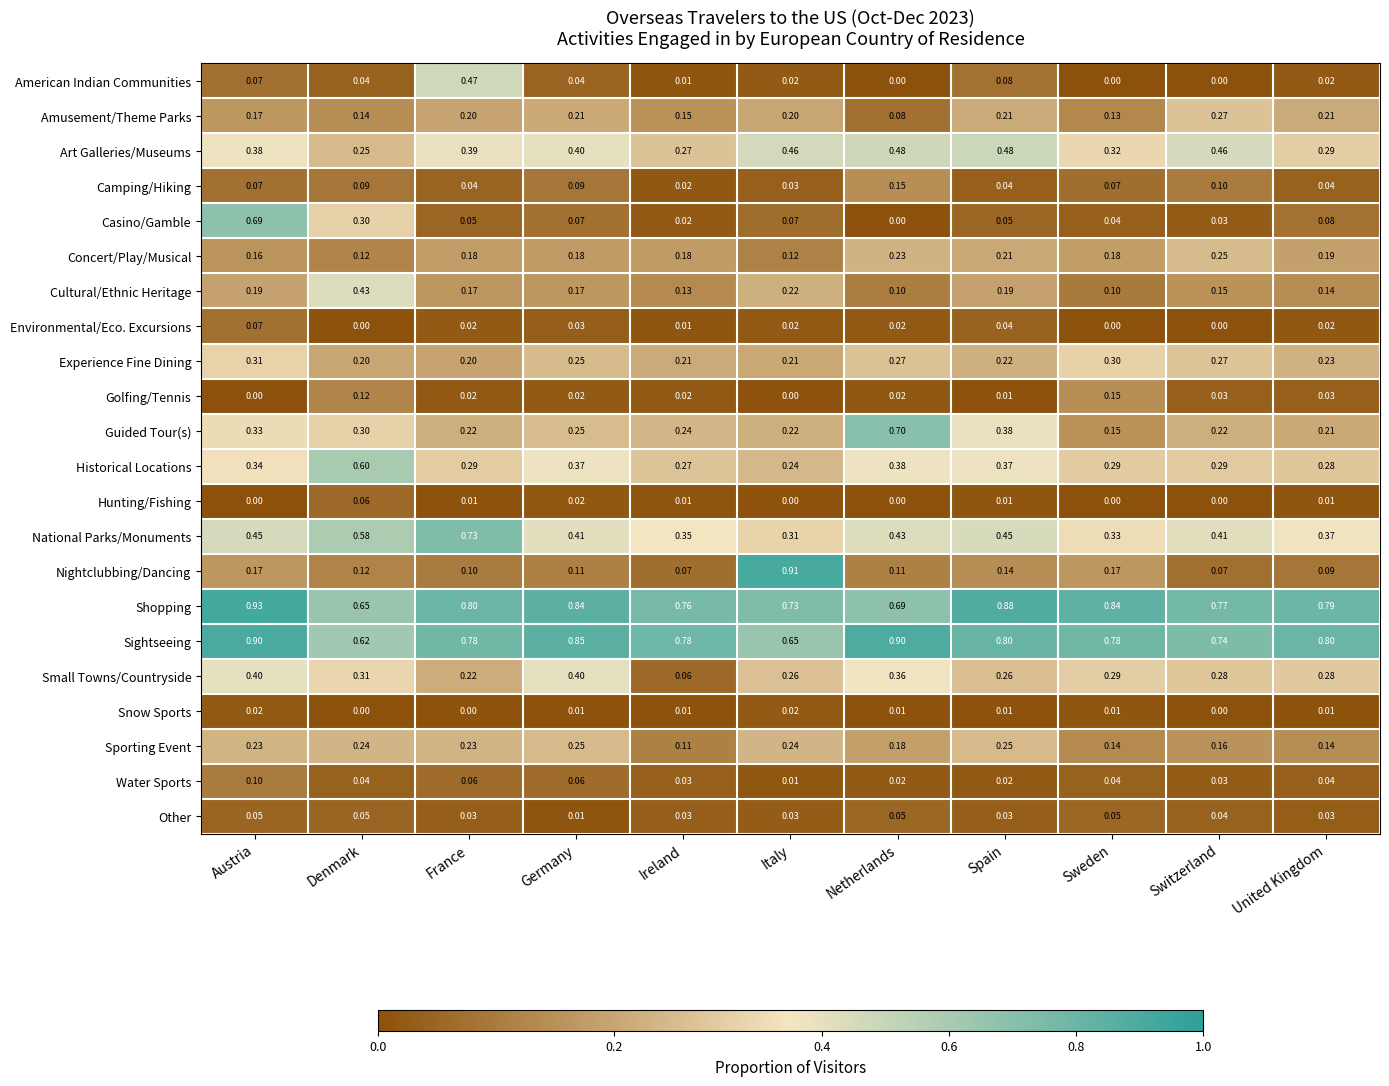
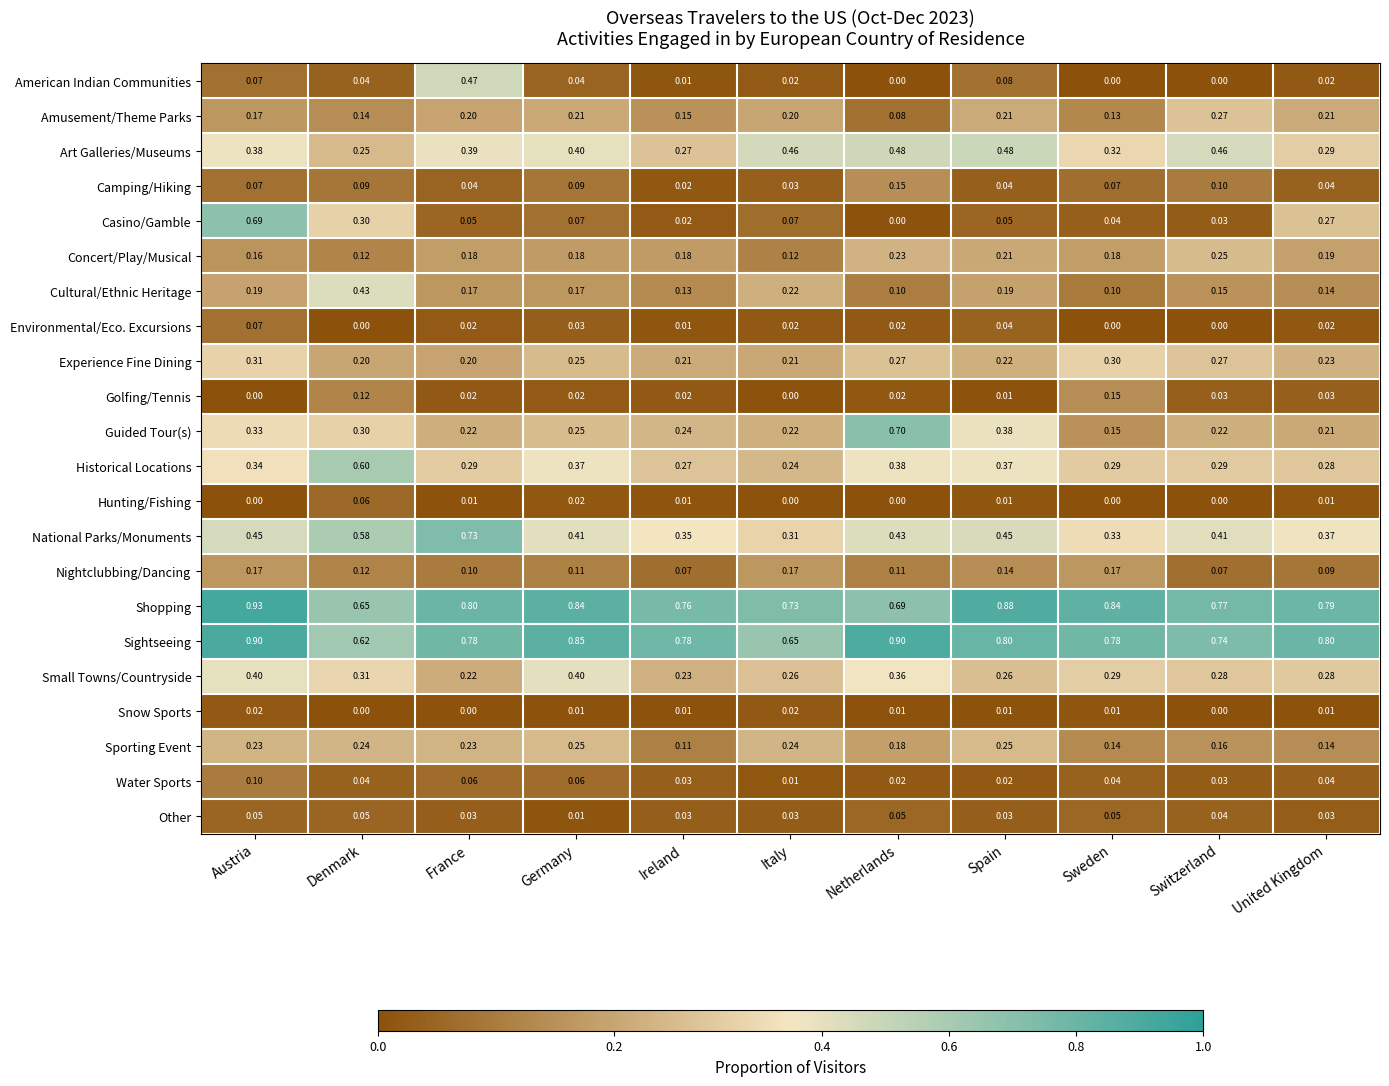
Casino/Gamble, United Kingdom: 0.08 -> 0.27
Nightclubbing/Dancing, Italy: 0.91 -> 0.17
Small Towns/Countryside, Ireland: 0.06 -> 0.23
